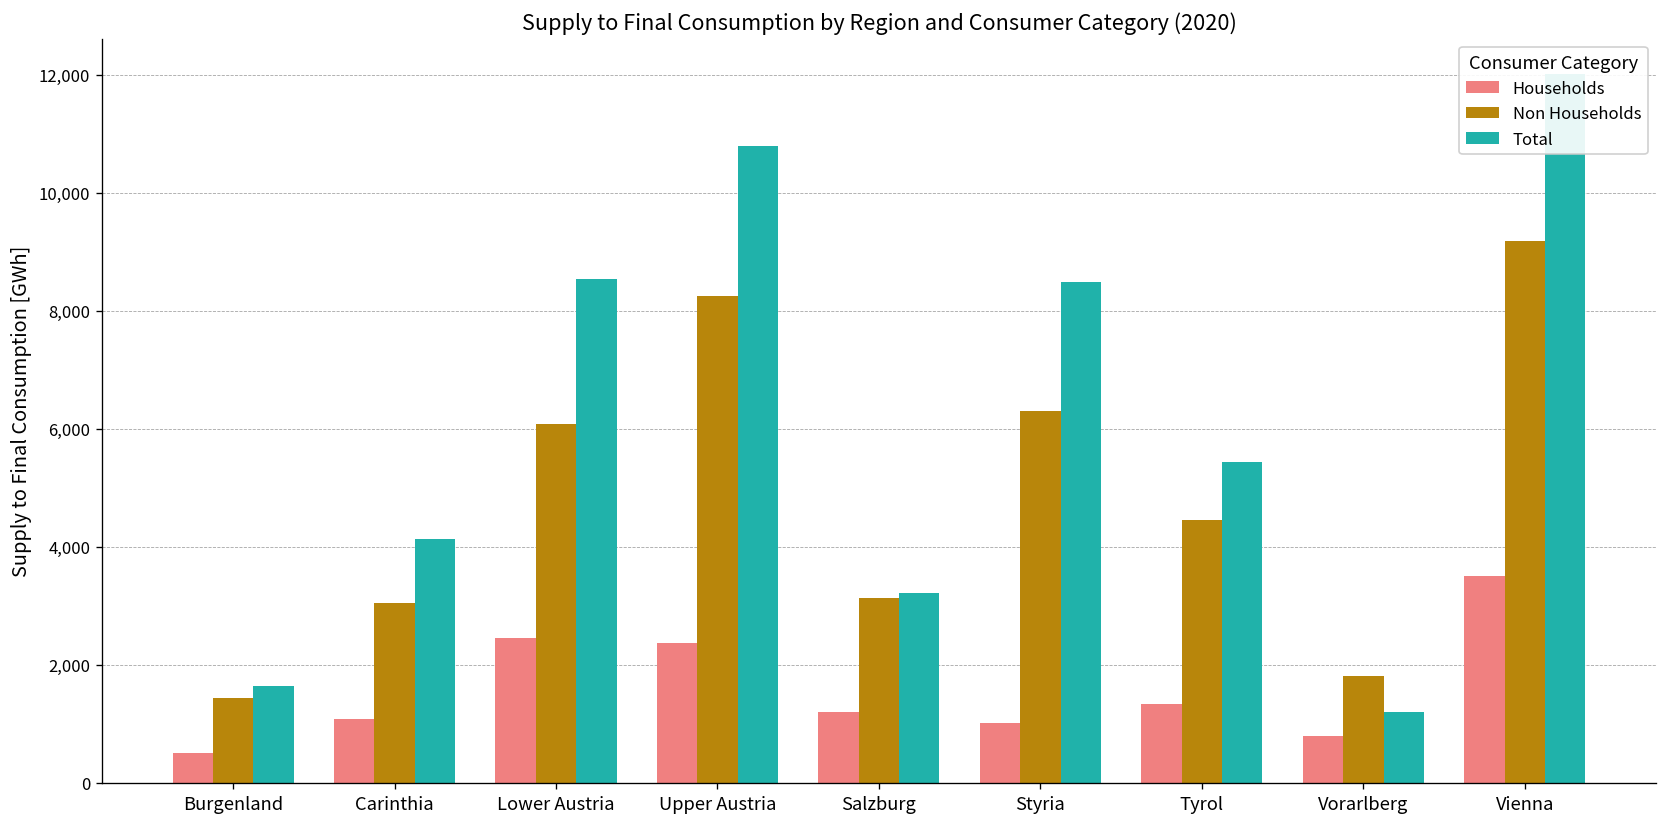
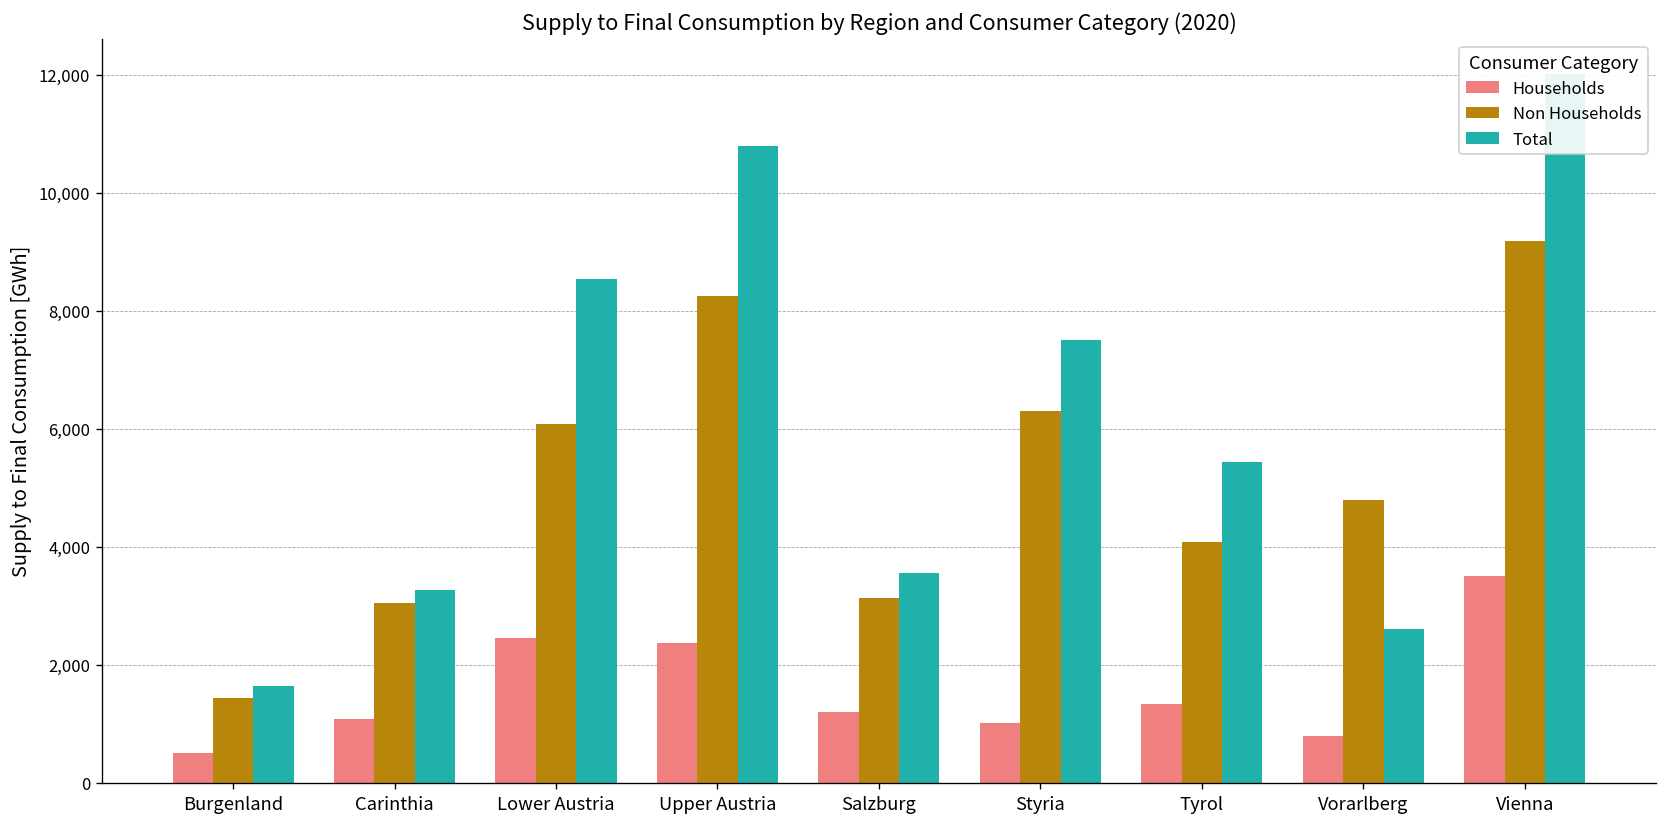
Total, Carinthia: 4,100 -> 3,300
Total, Salzburg: 3,200 -> 3,600
Total, Styria: 8,500 -> 7,500
Non Households, Tyrol: 4,500 -> 4,100
Non Households, Vorarlberg: 1,800 -> 4,800
Total, Vorarlberg: 1,200 -> 2,600
